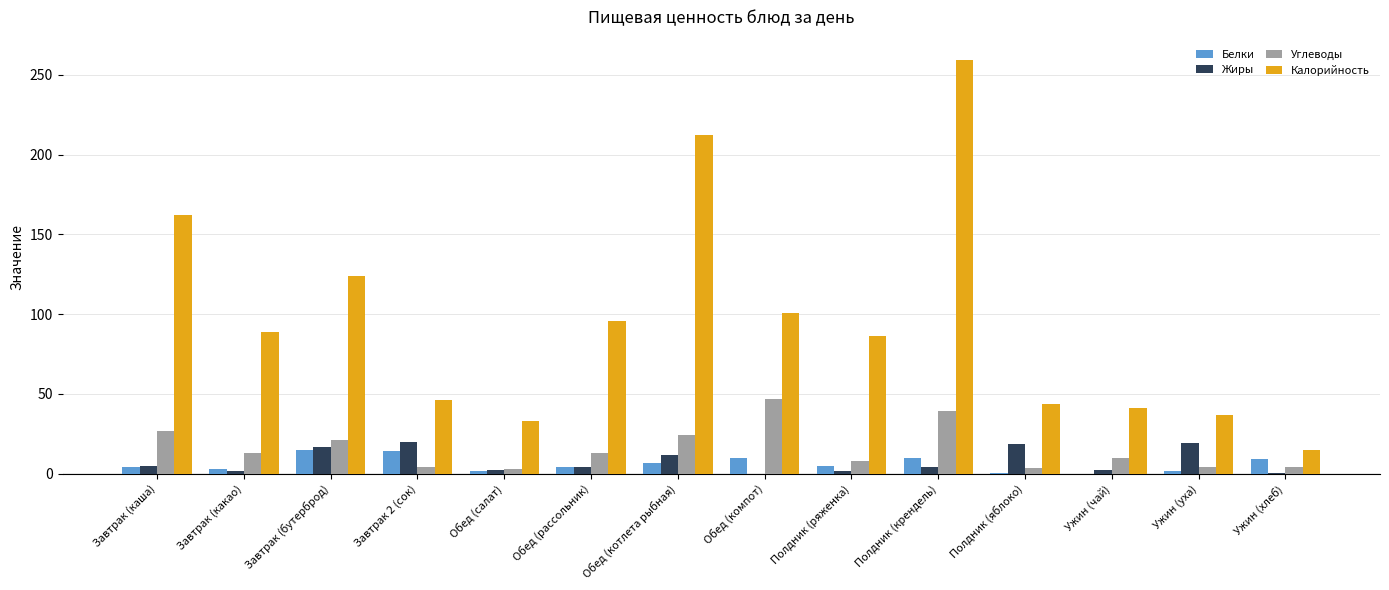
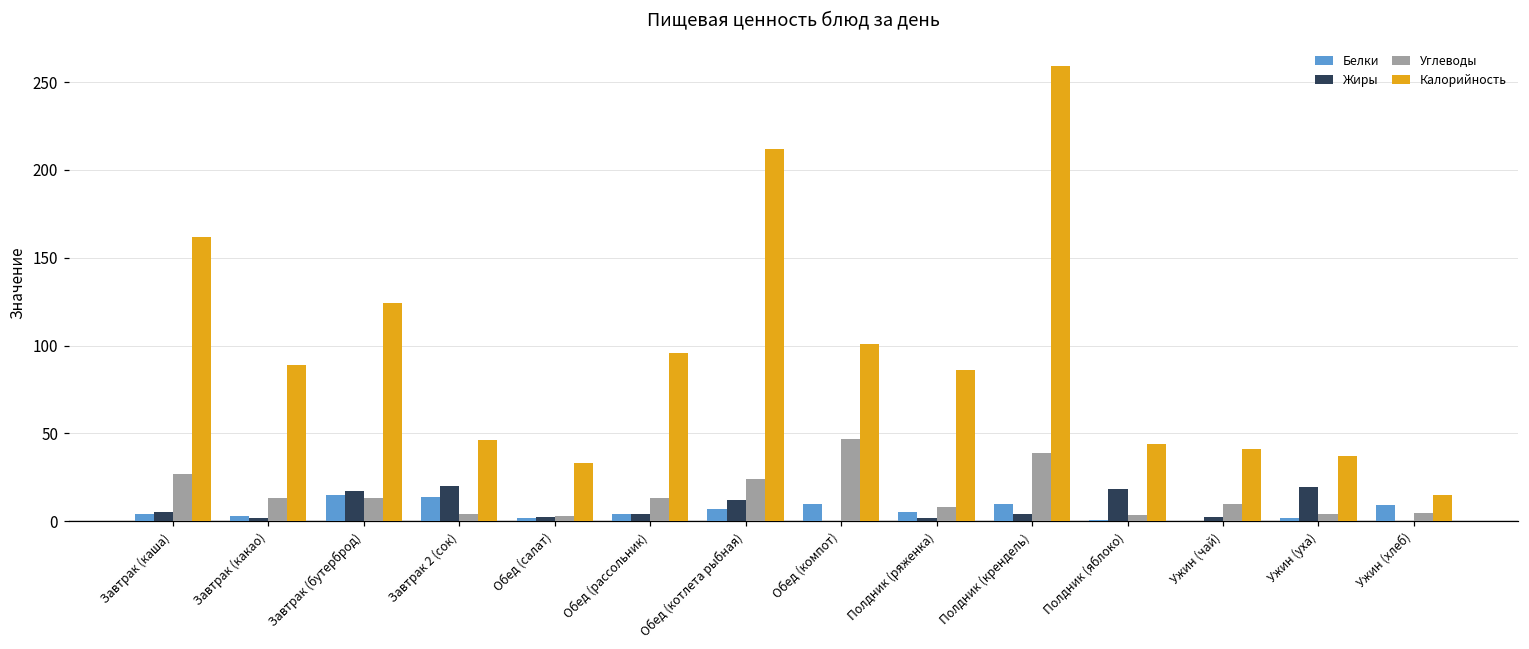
Углеводы, Завтрак (бутерброд): 21 -> 13
